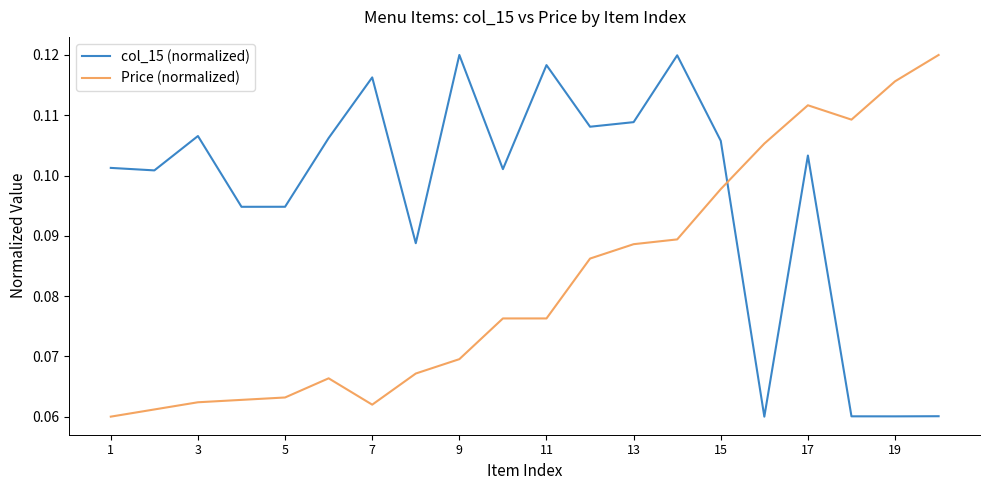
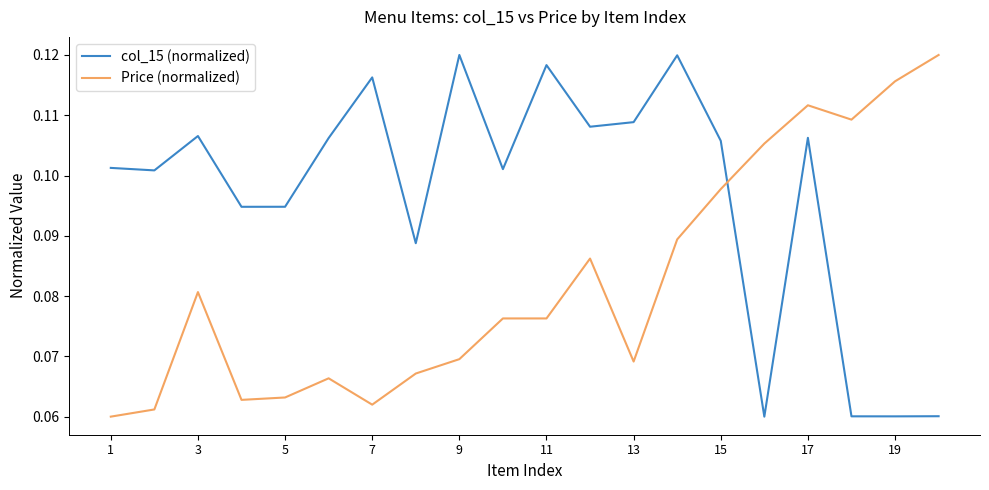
Price (normalized), 3: 0.062 -> 0.081
Price (normalized), 13: 0.089 -> 0.069
col_15 (normalized), 17: 0.103 -> 0.106
